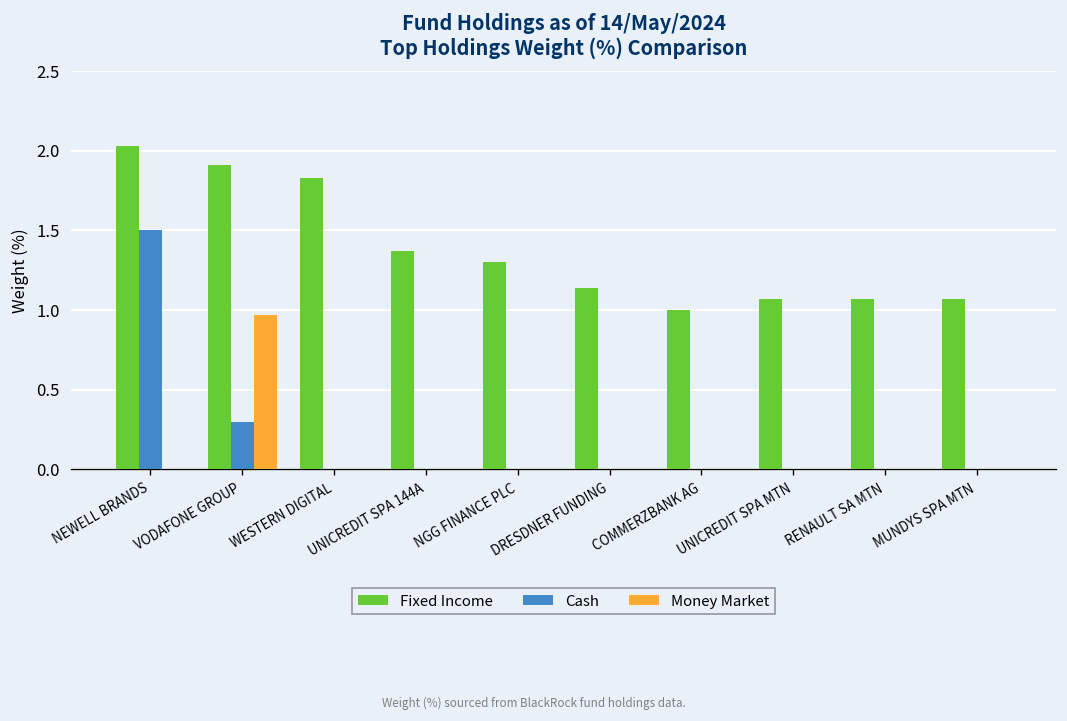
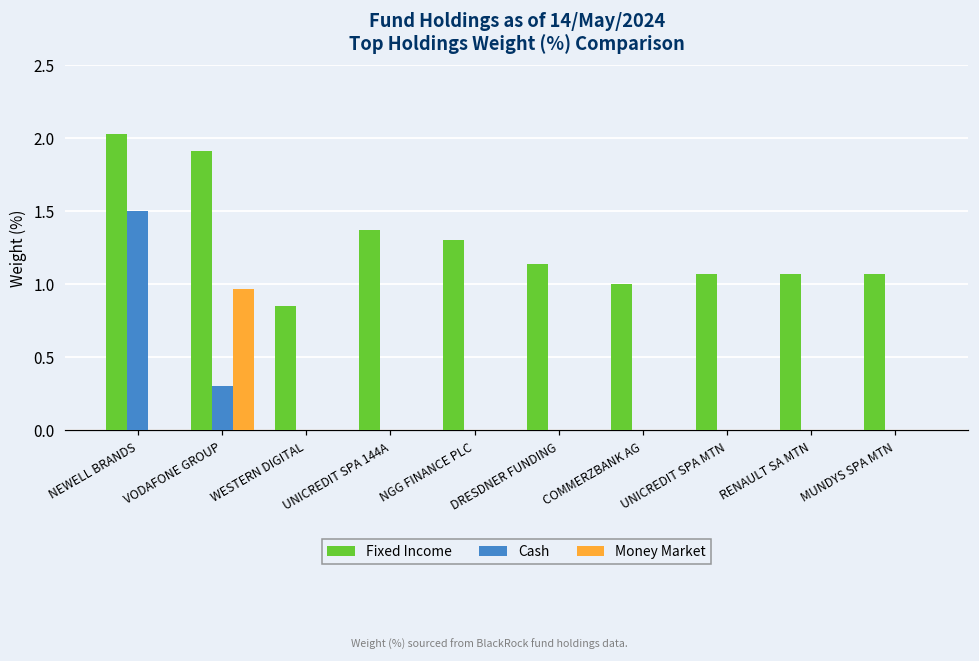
Fixed Income, WESTERN DIGITAL: 1.83 -> 0.85
